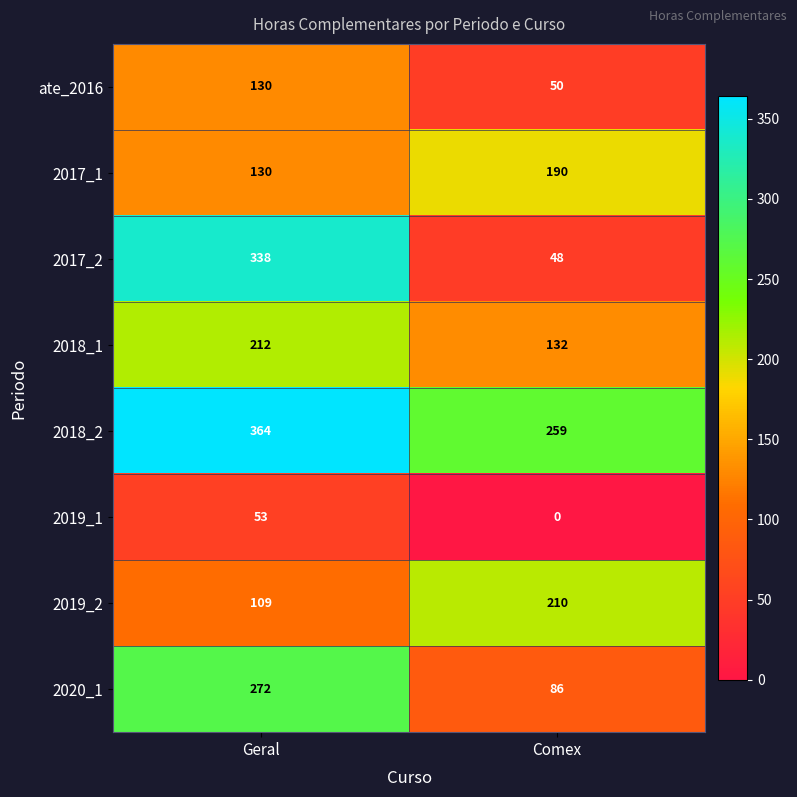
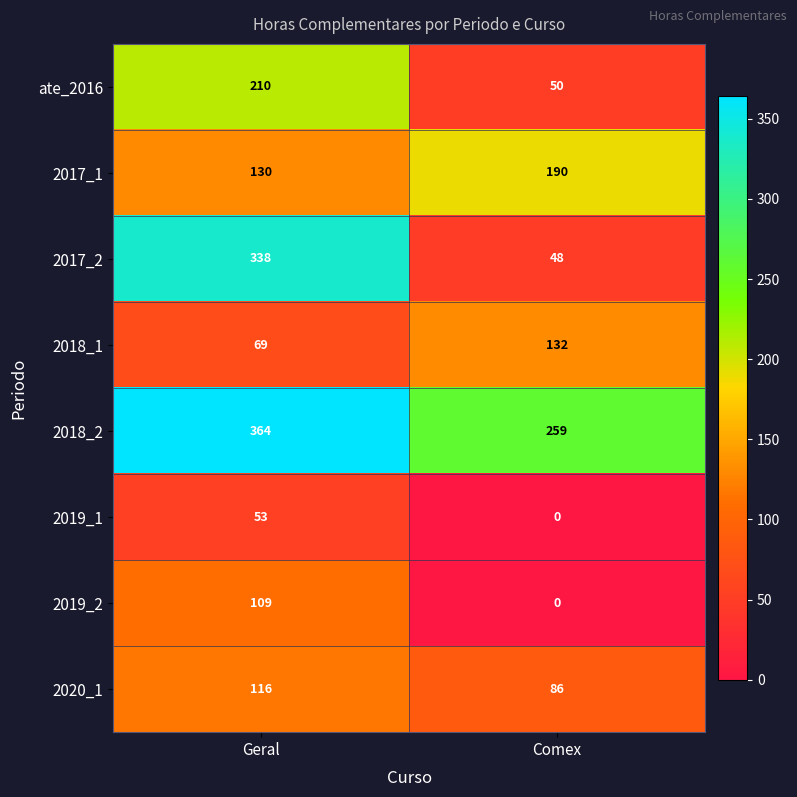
ate_2016, Geral: 130 -> 210
2018_1, Geral: 212 -> 69
2019_2, Comex: 210 -> 0
2020_1, Geral: 272 -> 116
